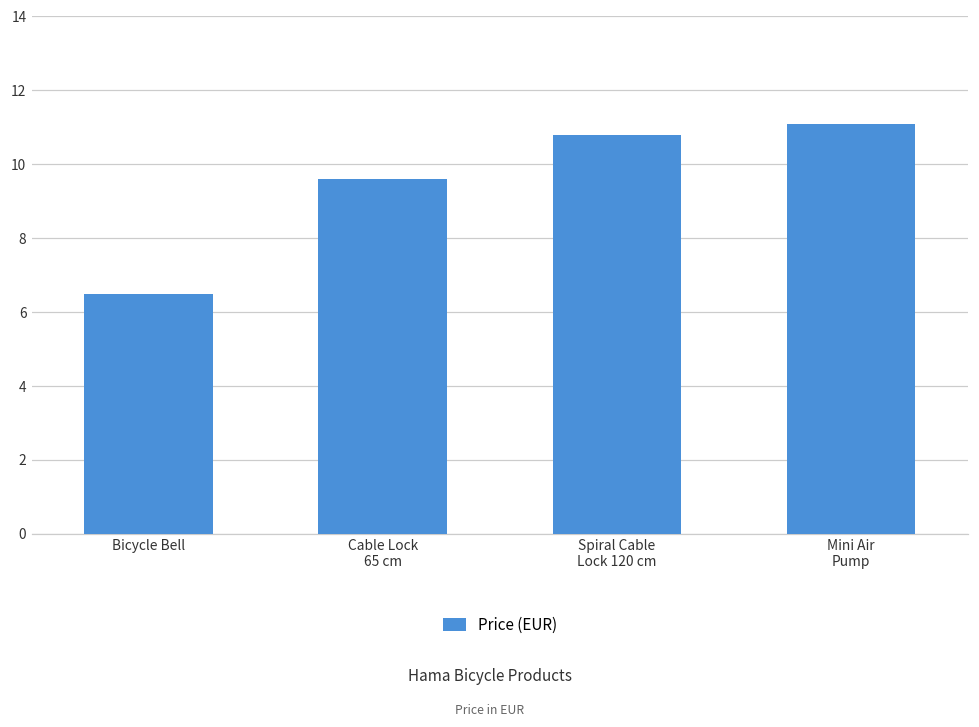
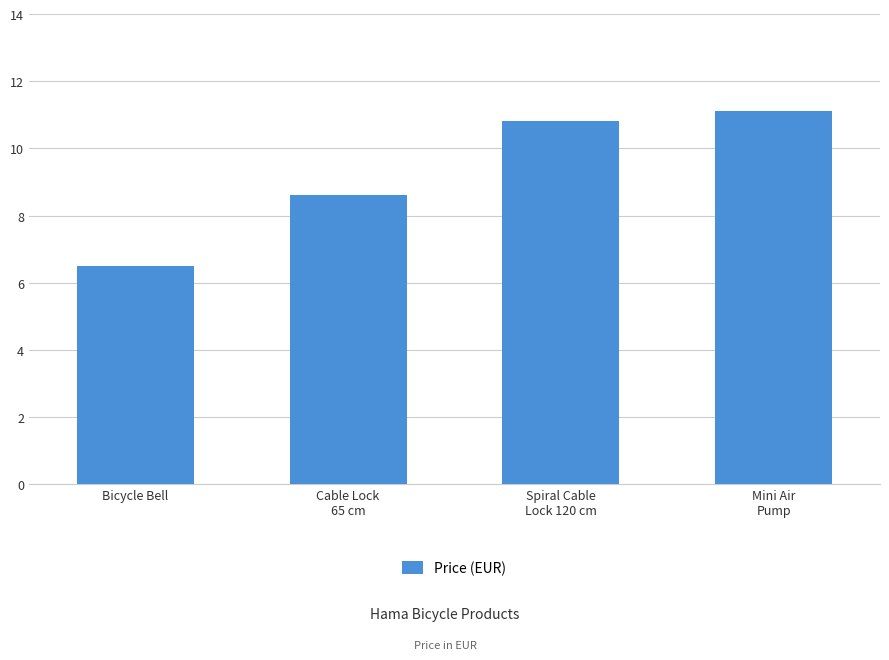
Cable Lock 65 cm: 9.6 -> 8.6
